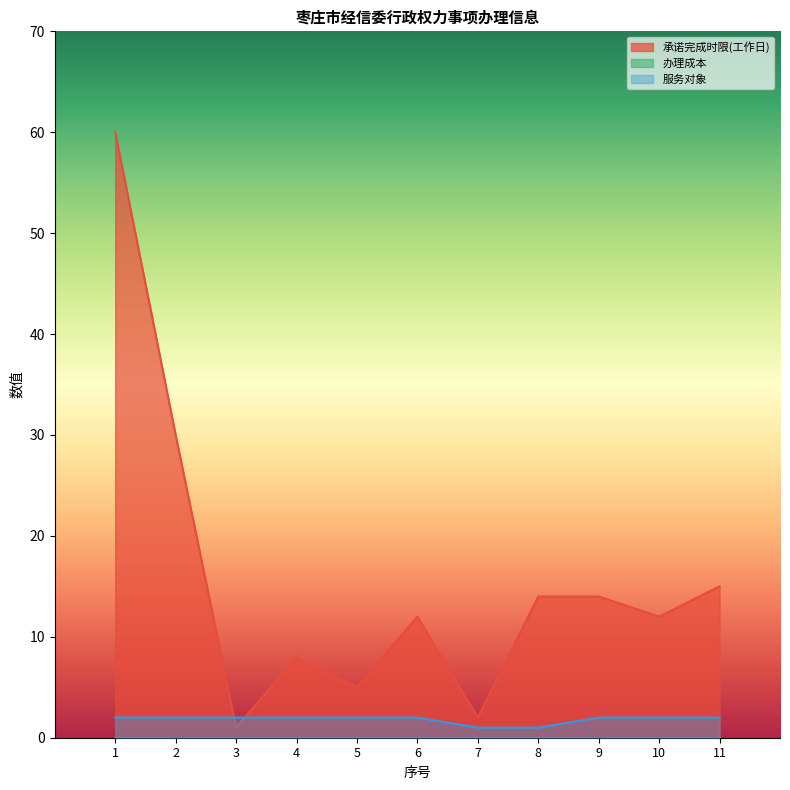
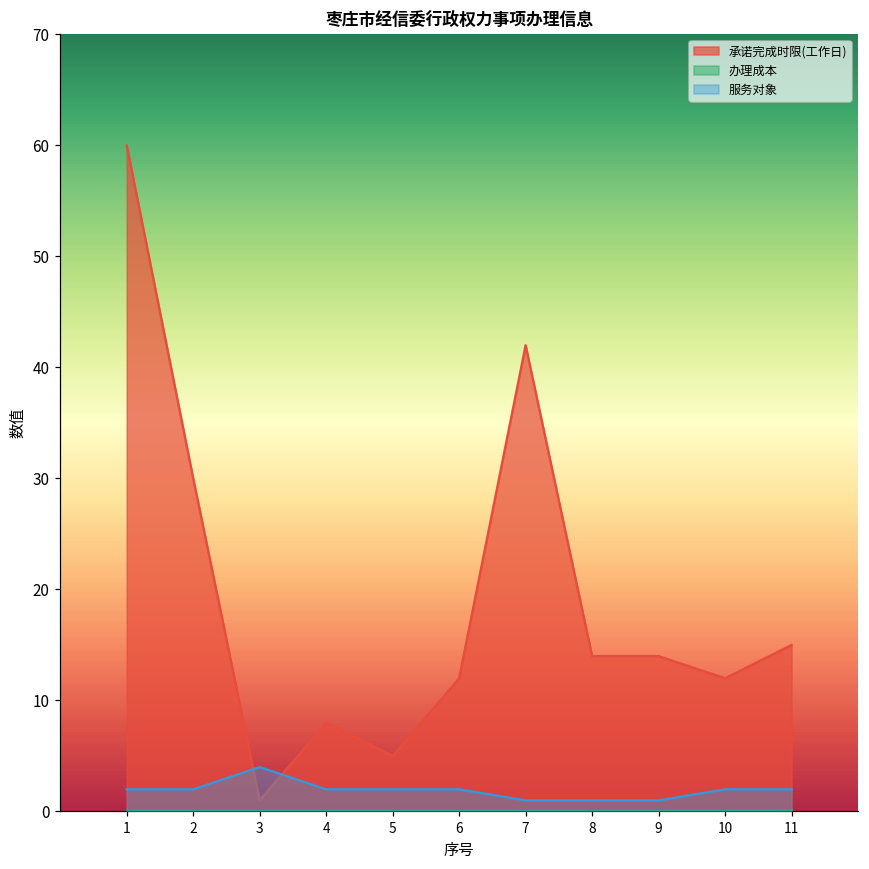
服务对象, 3: 2 -> 4
承诺完成时限(工作日), 7: 2 -> 42
服务对象, 9: 2 -> 1
